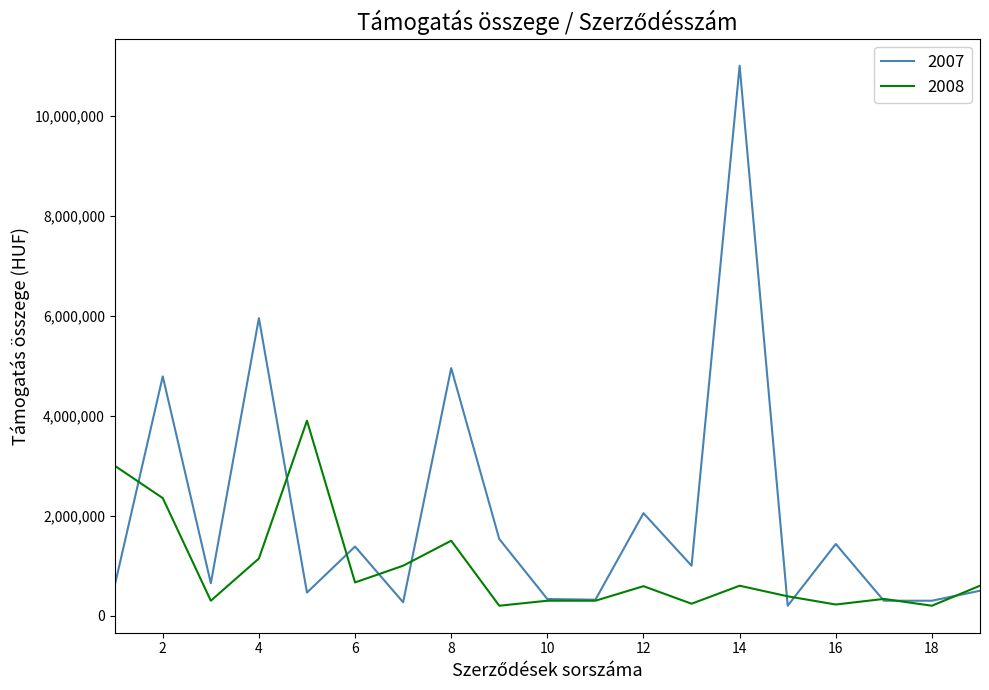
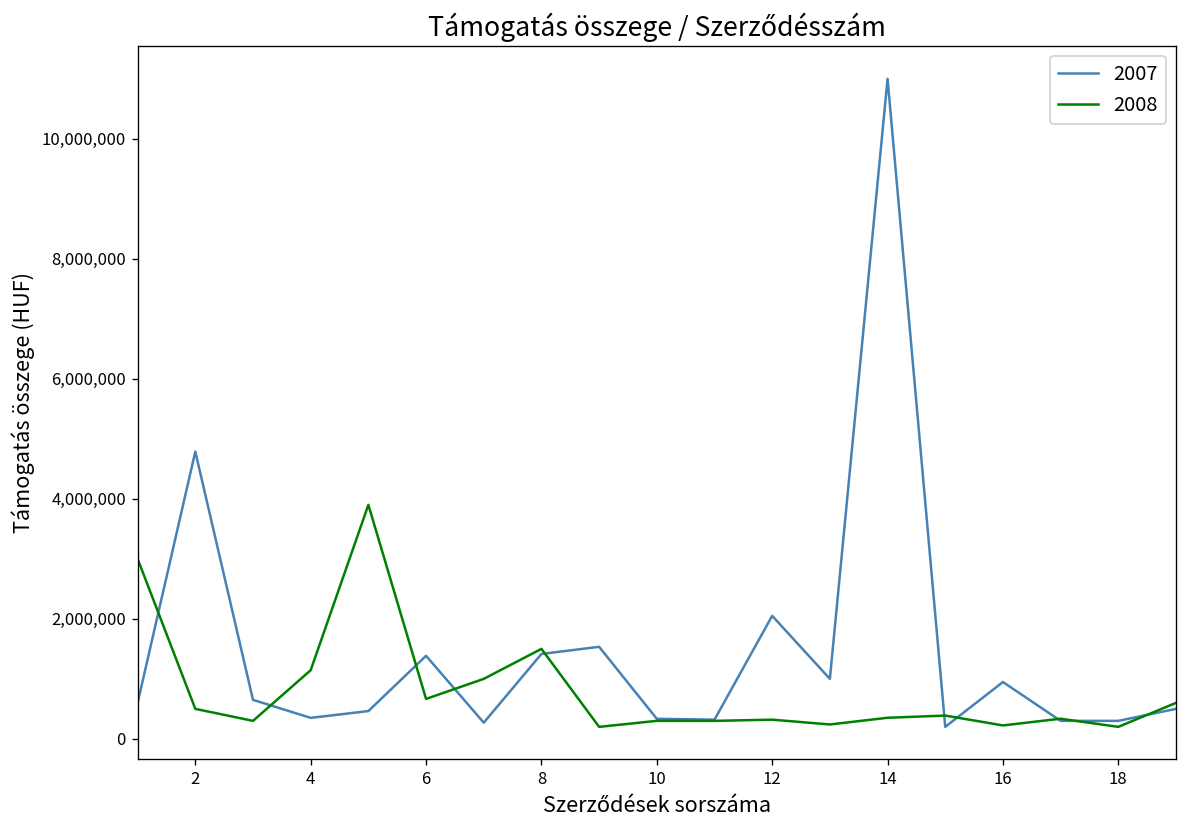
2008, 2: 2,400,000 -> 500,000
2007, 4: 6,000,000 -> 400,000
2007, 8: 5,000,000 -> 1,400,000
2008, 12: 600,000 -> 300,000
2008, 14: 600,000 -> 400,000
2007, 16: 1,400,000 -> 900,000
